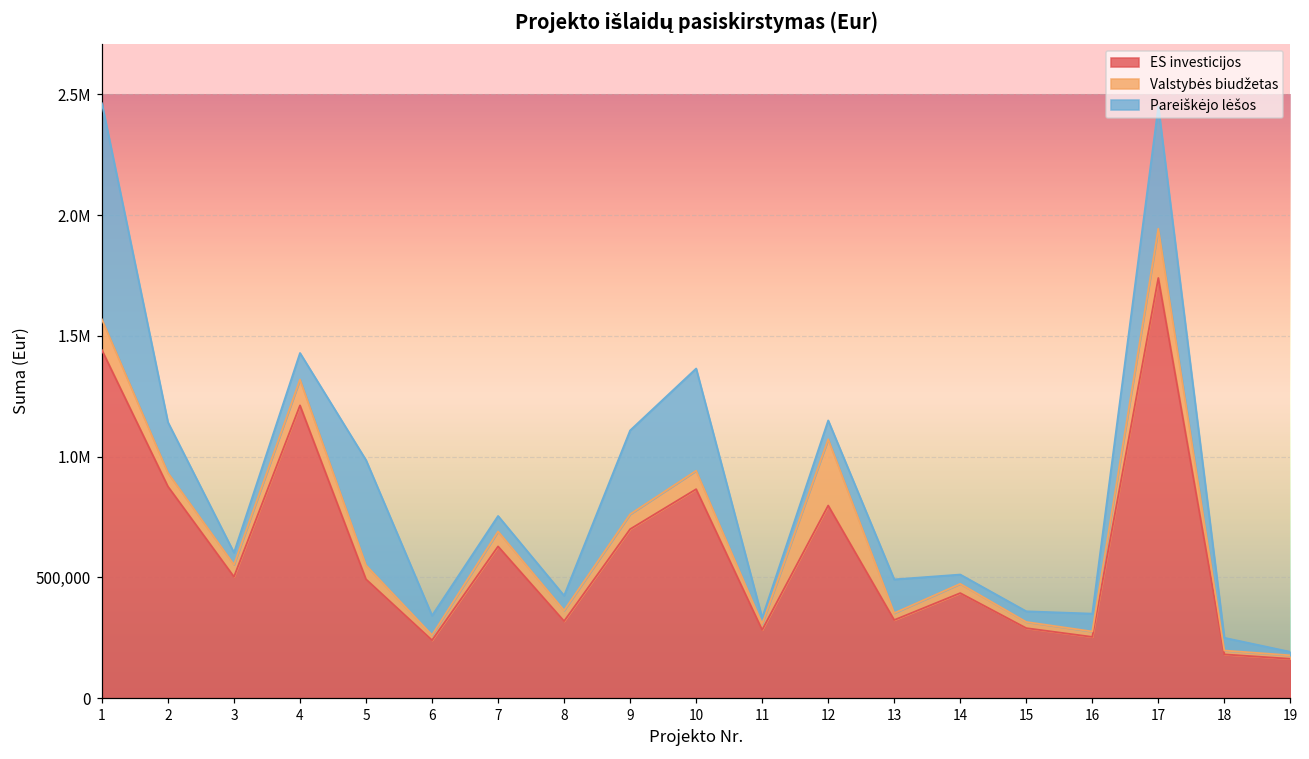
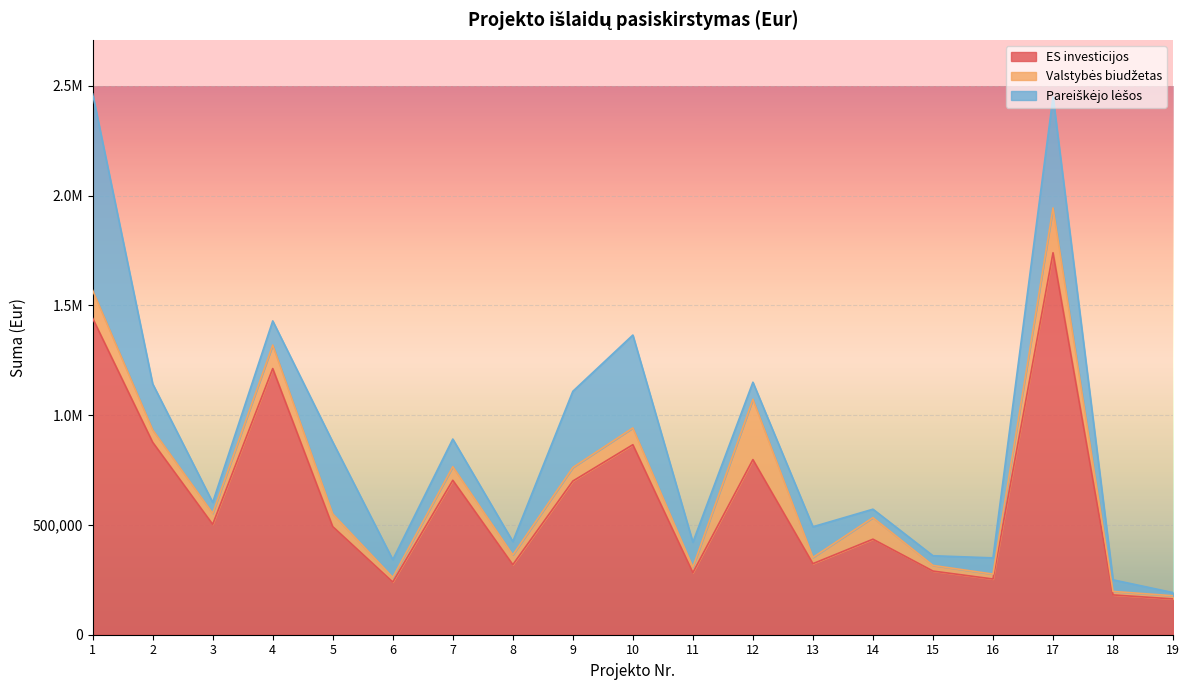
Pareiškėjo lėšos, 5: 440,000 -> 330,000
ES investicijos, 7: 630,000 -> 700,000
Pareiškėjo lėšos, 7: 60,000 -> 130,000
Pareiškėjo lėšos, 11: 20,000 -> 110,000
Valstybės biudžetas, 14: 40,000 -> 100,000
